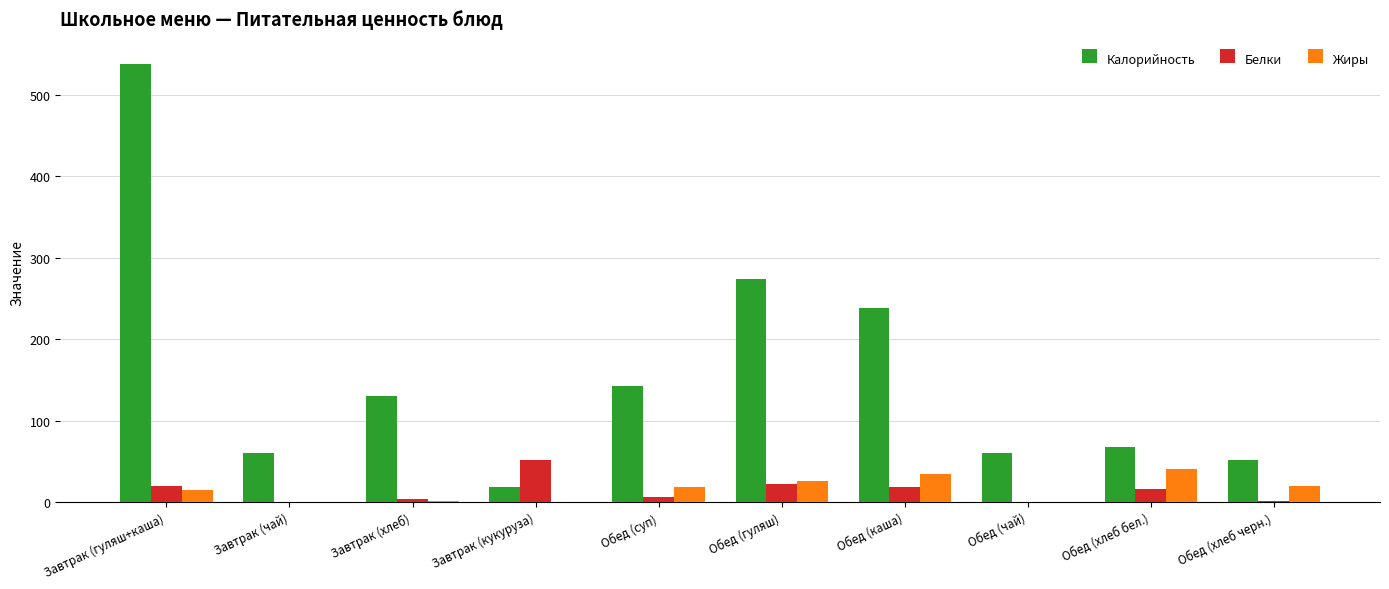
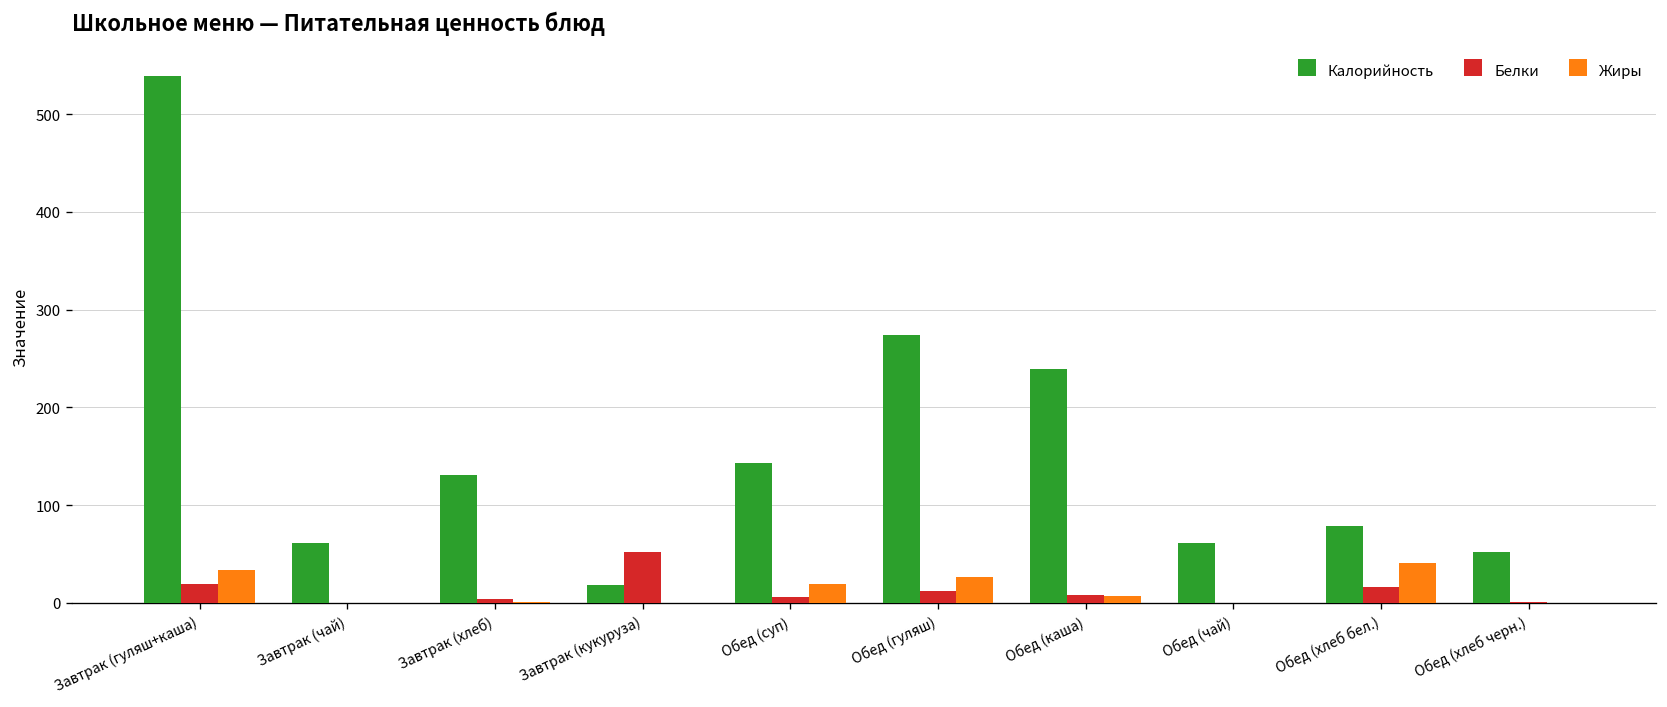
Жиры, Завтрак (гуляш+каша): 20 -> 30
Белки, Обед (гуляш): 20 -> 10
Белки, Обед (каша): 20 -> 10
Жиры, Обед (каша): 40 -> 10
Калорийность, Обед (хлеб бел.): 70 -> 80
Жиры, Обед (хлеб черн.): 20 -> 0
